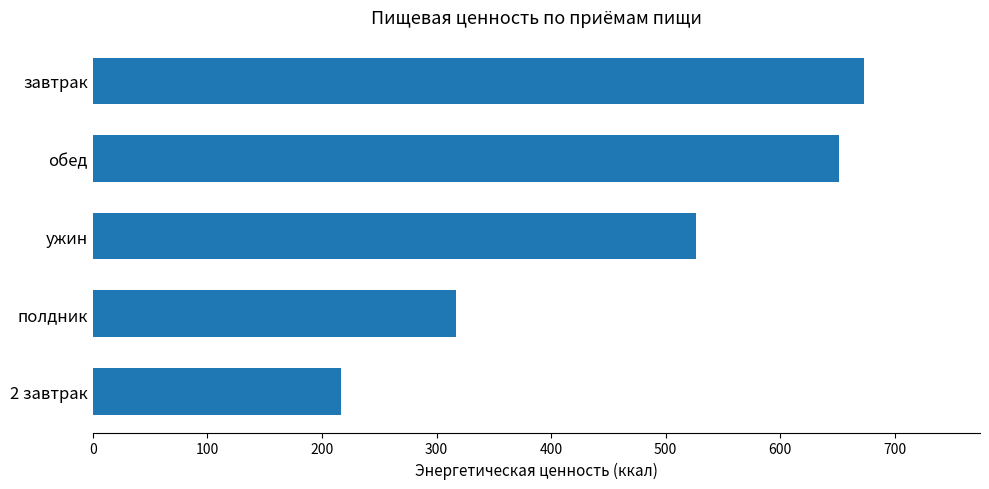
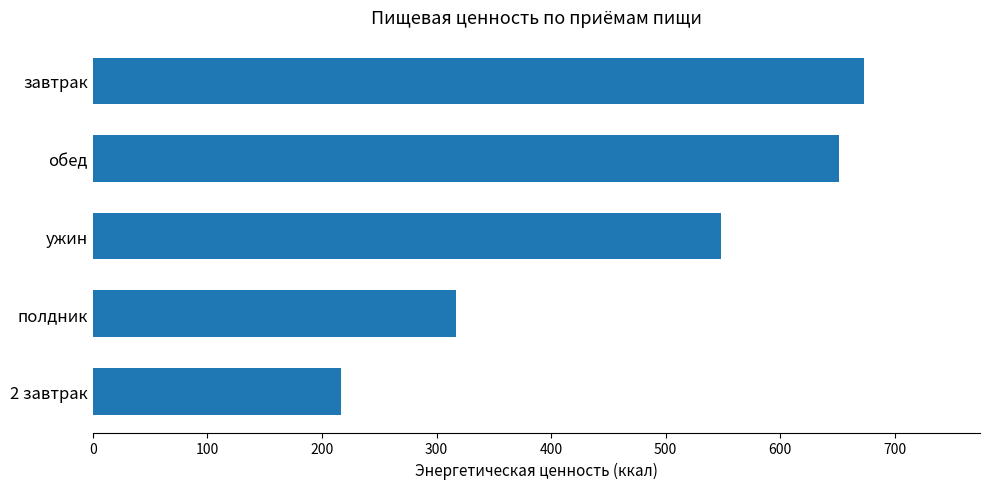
ужин: 527 -> 548
